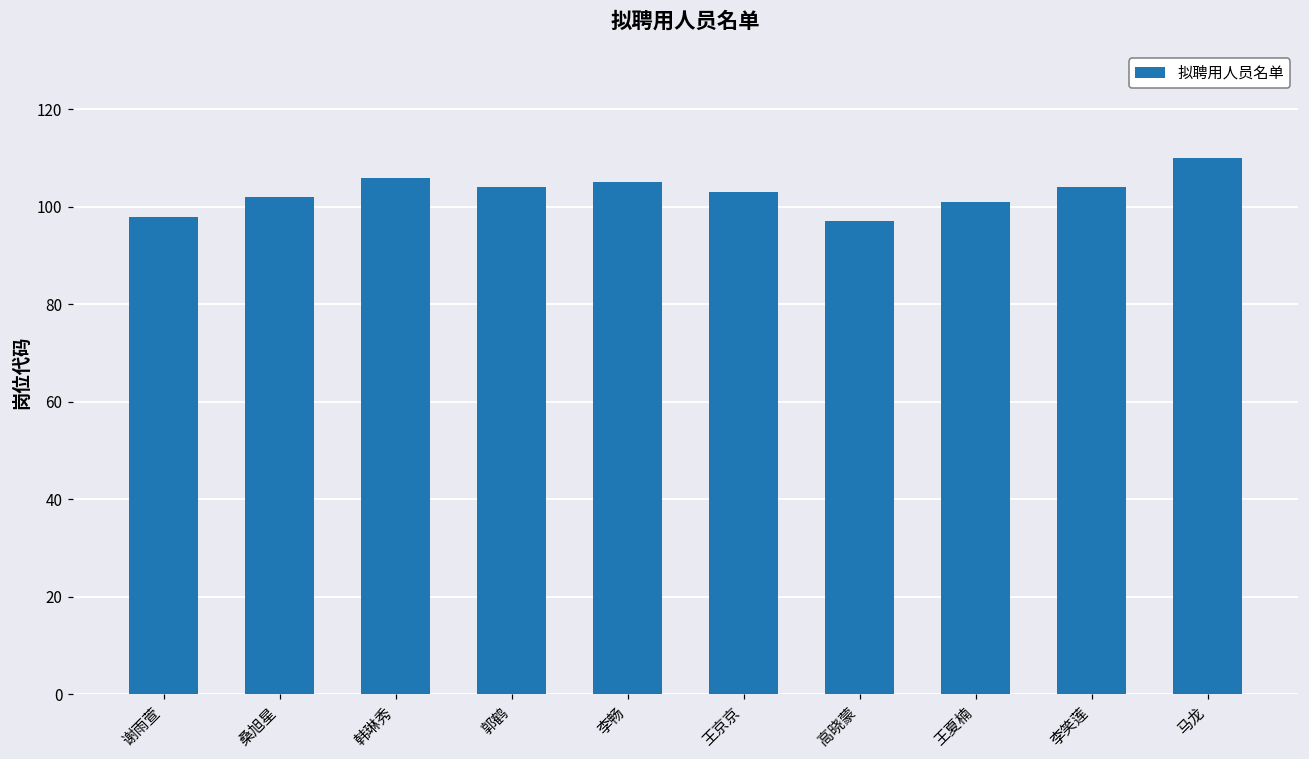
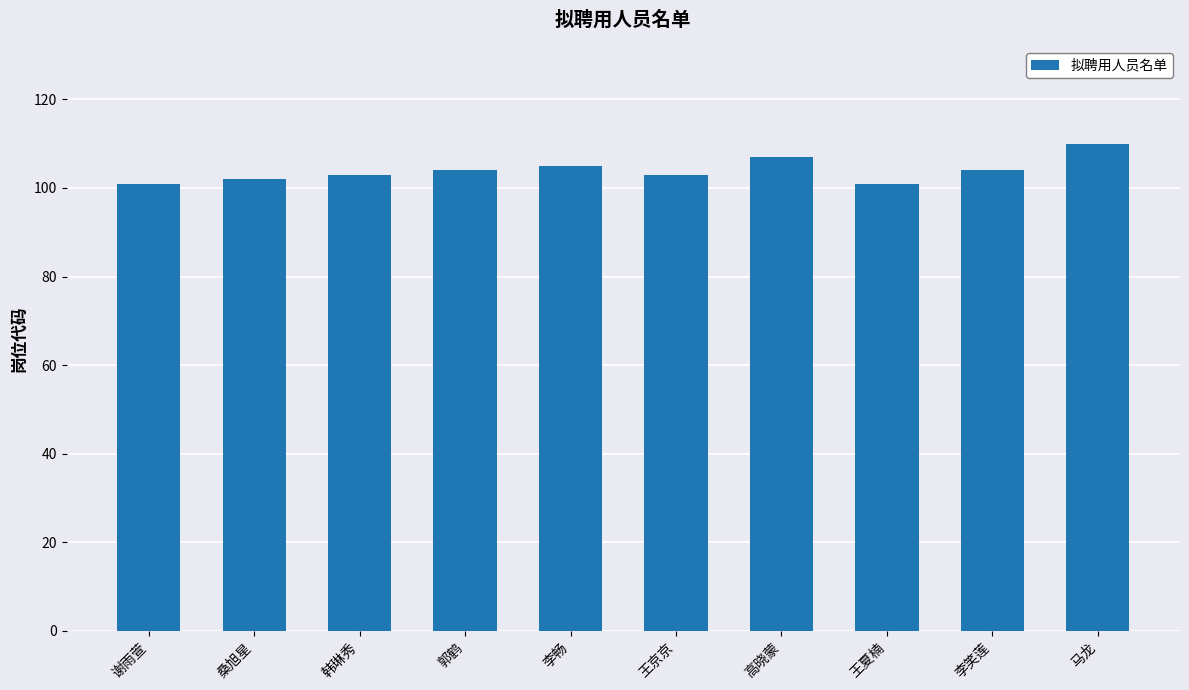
谢雨萱: 98 -> 101
韩琳秀: 106 -> 103
高晓蒙: 97 -> 107
